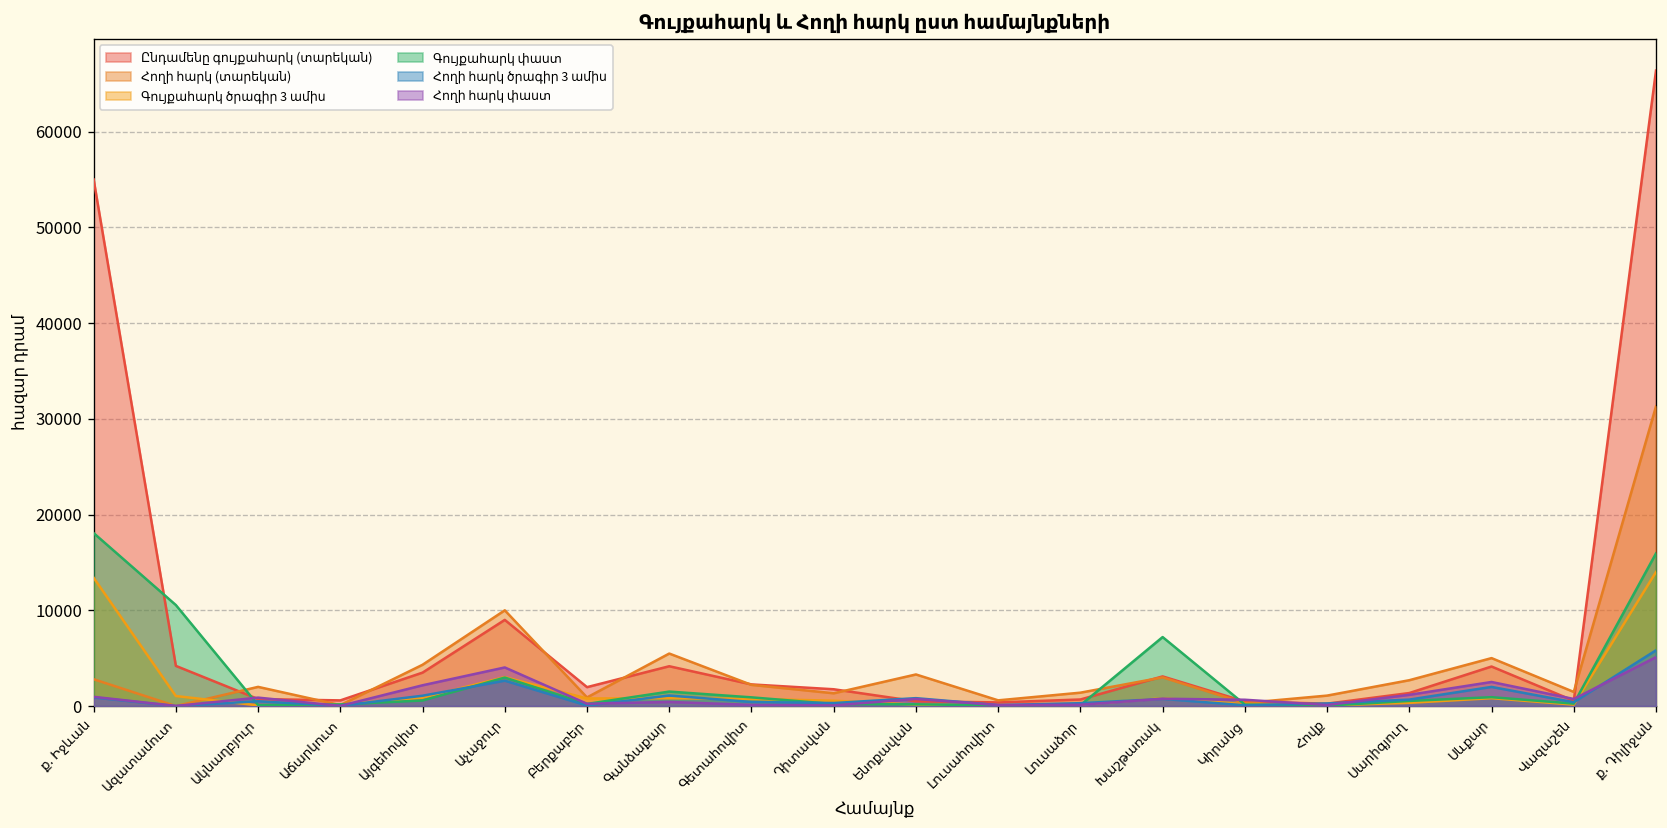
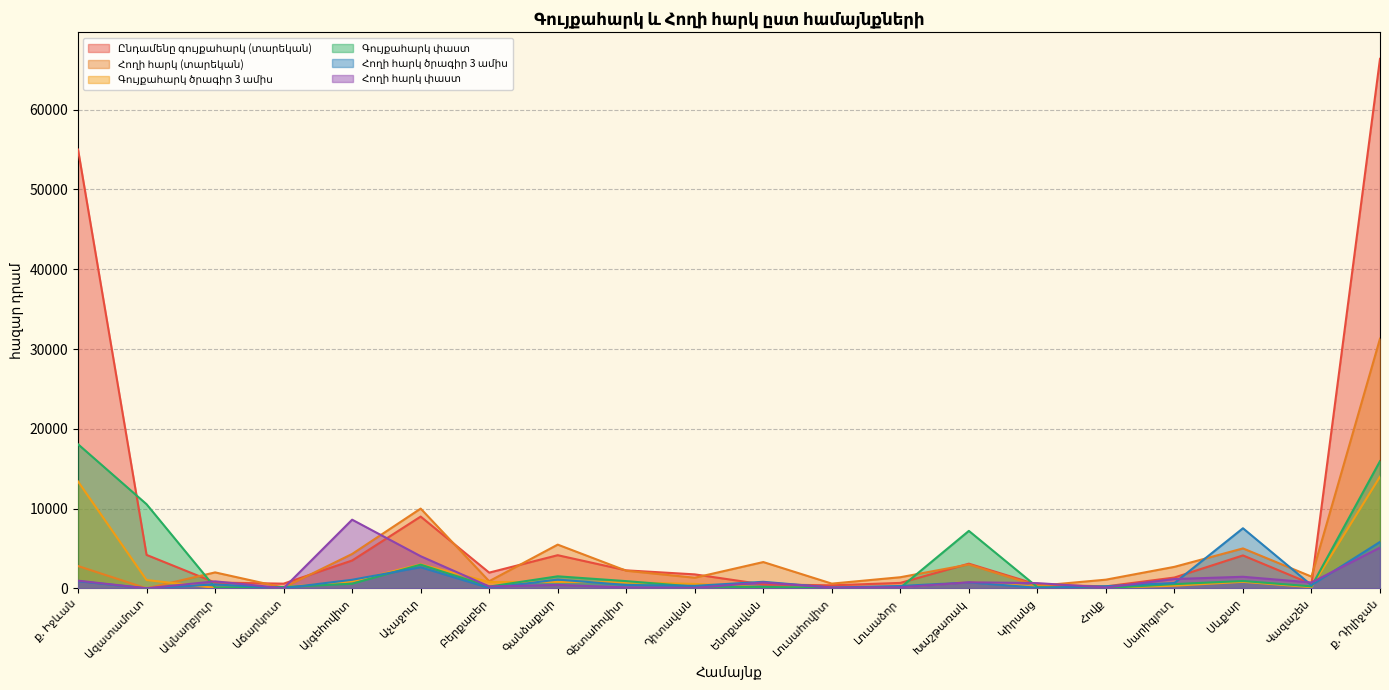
Հողի հարկ փաստ, Այգեհովիտ: 2000 -> 9000
Հողի հարկ ծրագիր 3 ամիս, Սևքար: 2000 -> 8000
Հողի հարկ փաստ, Սևքար: 3000 -> 1000
